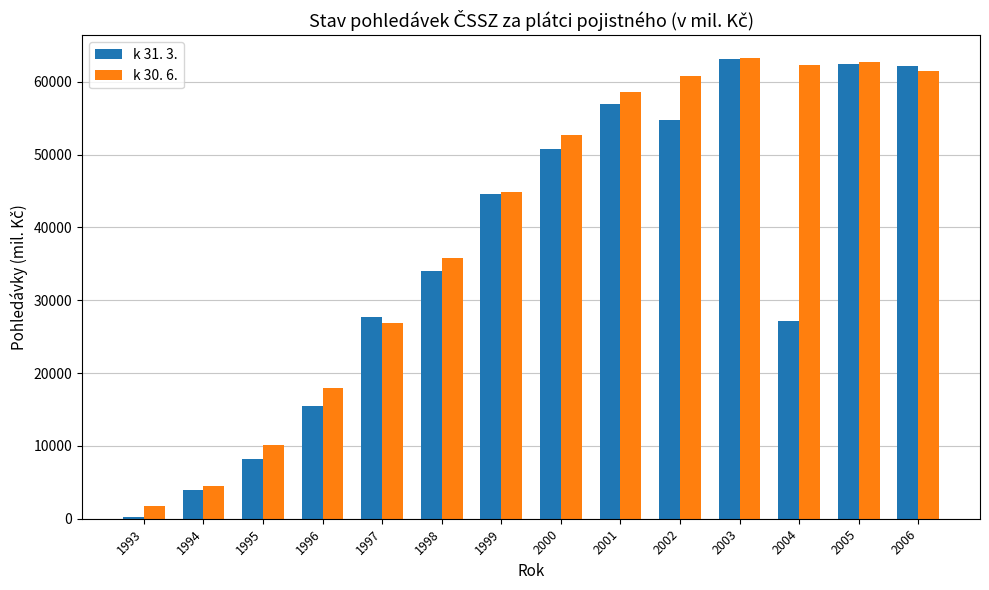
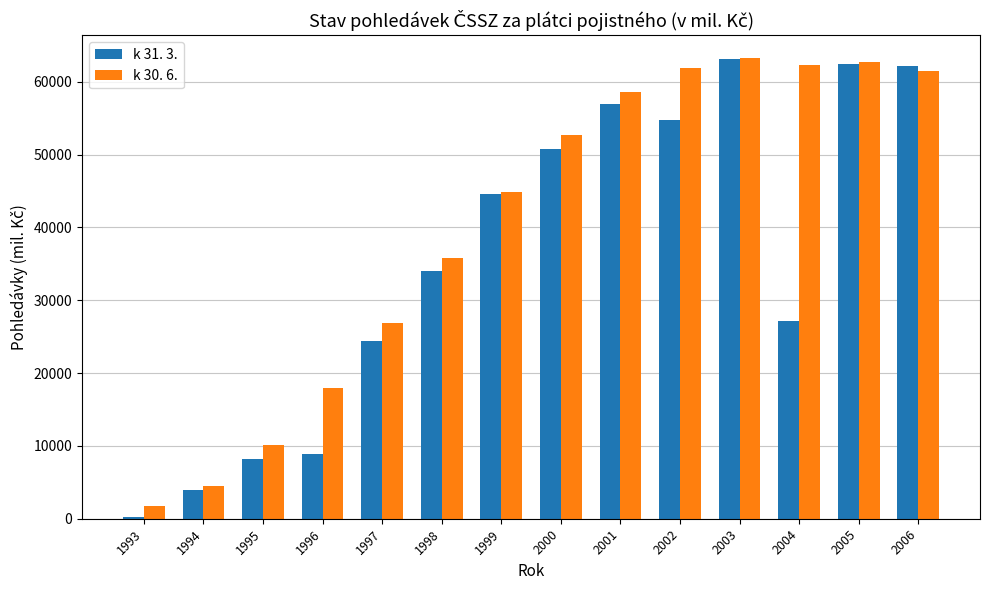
k 31. 3., 1996: 15000 -> 9000
k 31. 3., 1997: 28000 -> 24000
k 30. 6., 2002: 61000 -> 62000
